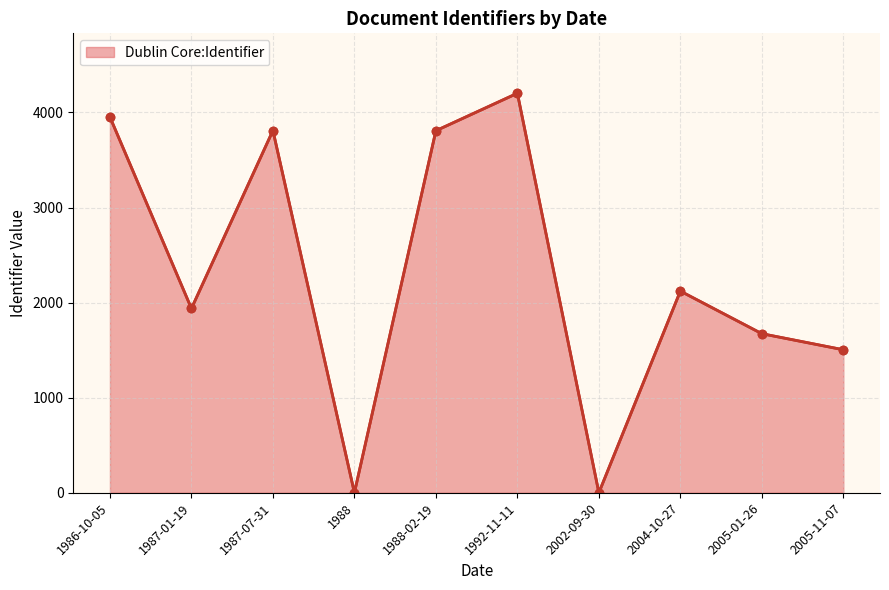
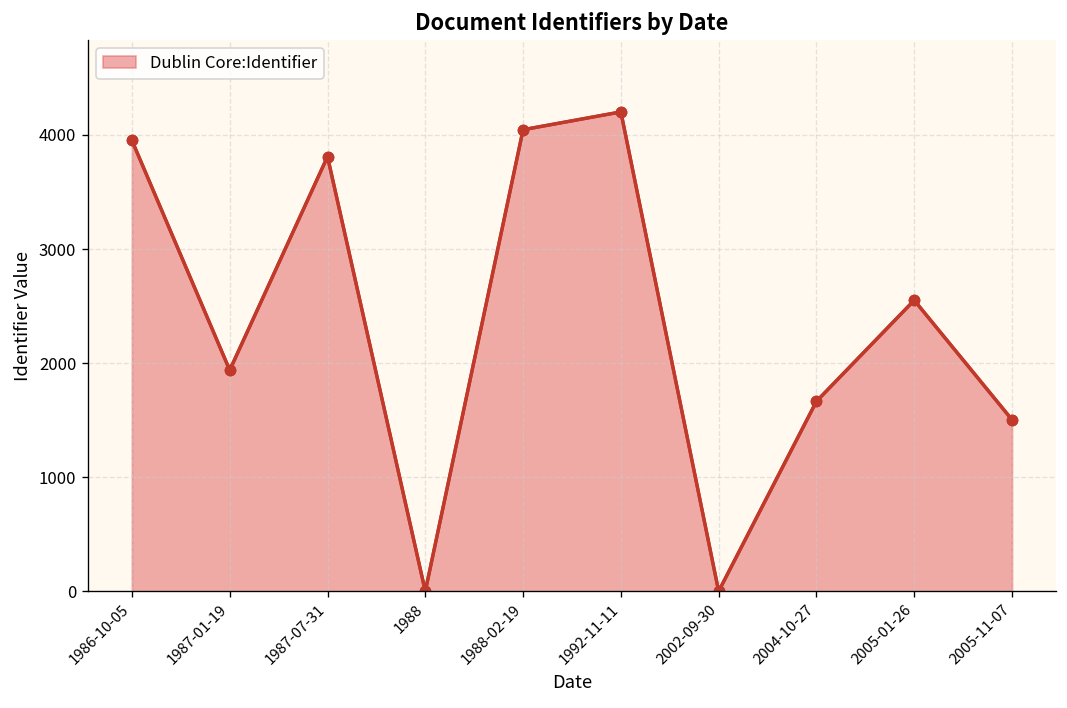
1988-02-19: 3800 -> 4000
2004-10-27: 2100 -> 1700
2005-01-26: 1700 -> 2600
